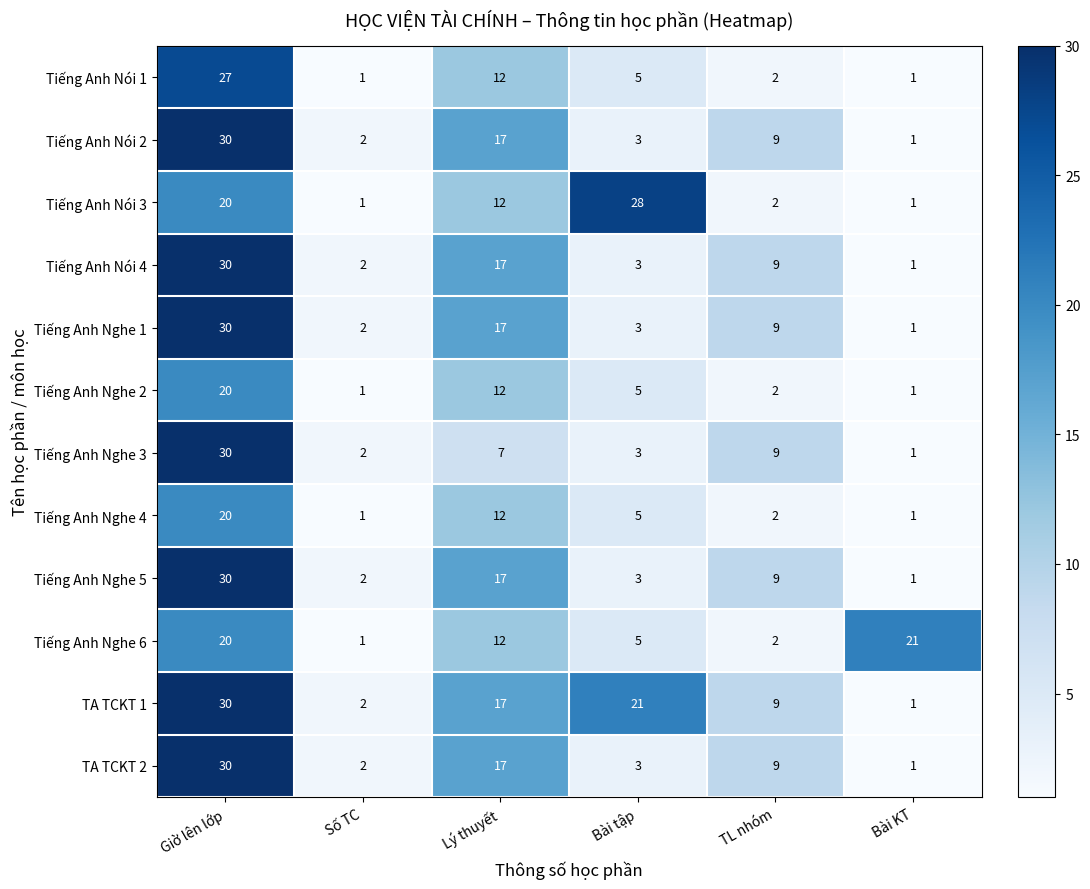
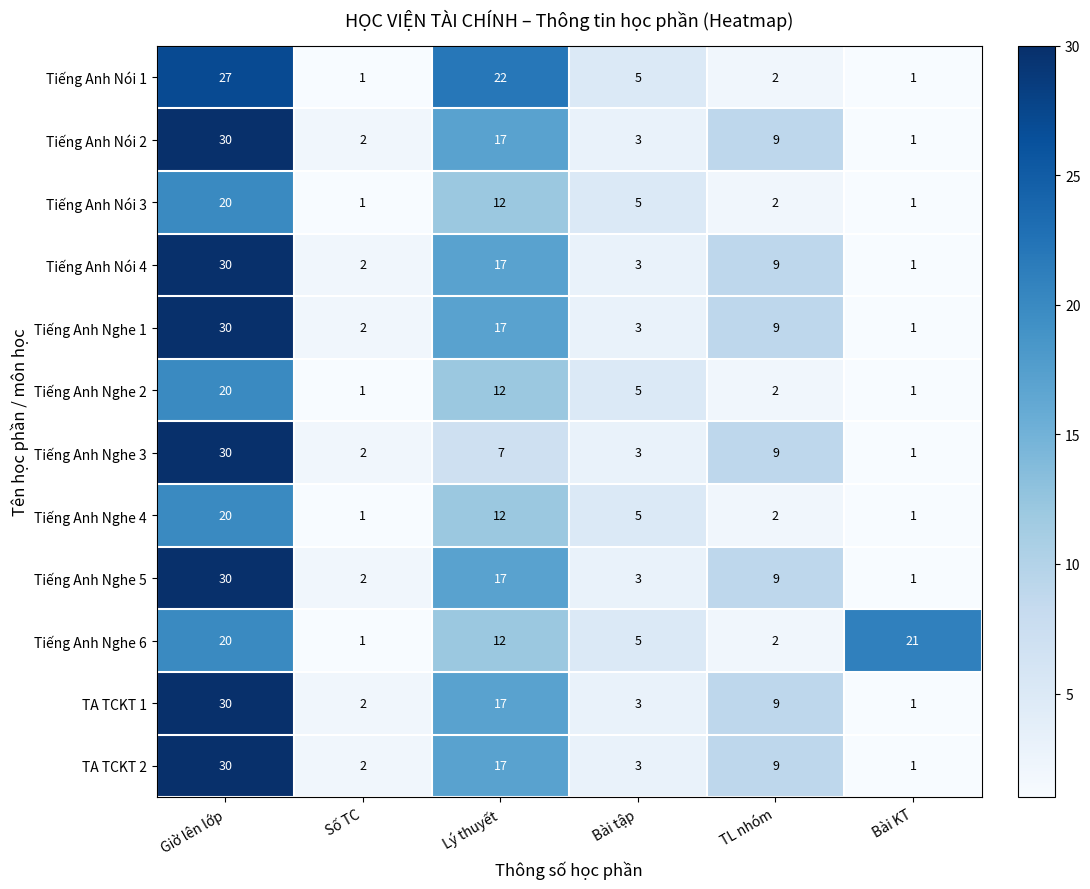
Tiếng Anh Nói 1, Lý thuyết: 12 -> 22
Tiếng Anh Nói 3, Bài tập: 28 -> 5
TA TCKT 1, Bài tập: 21 -> 3
